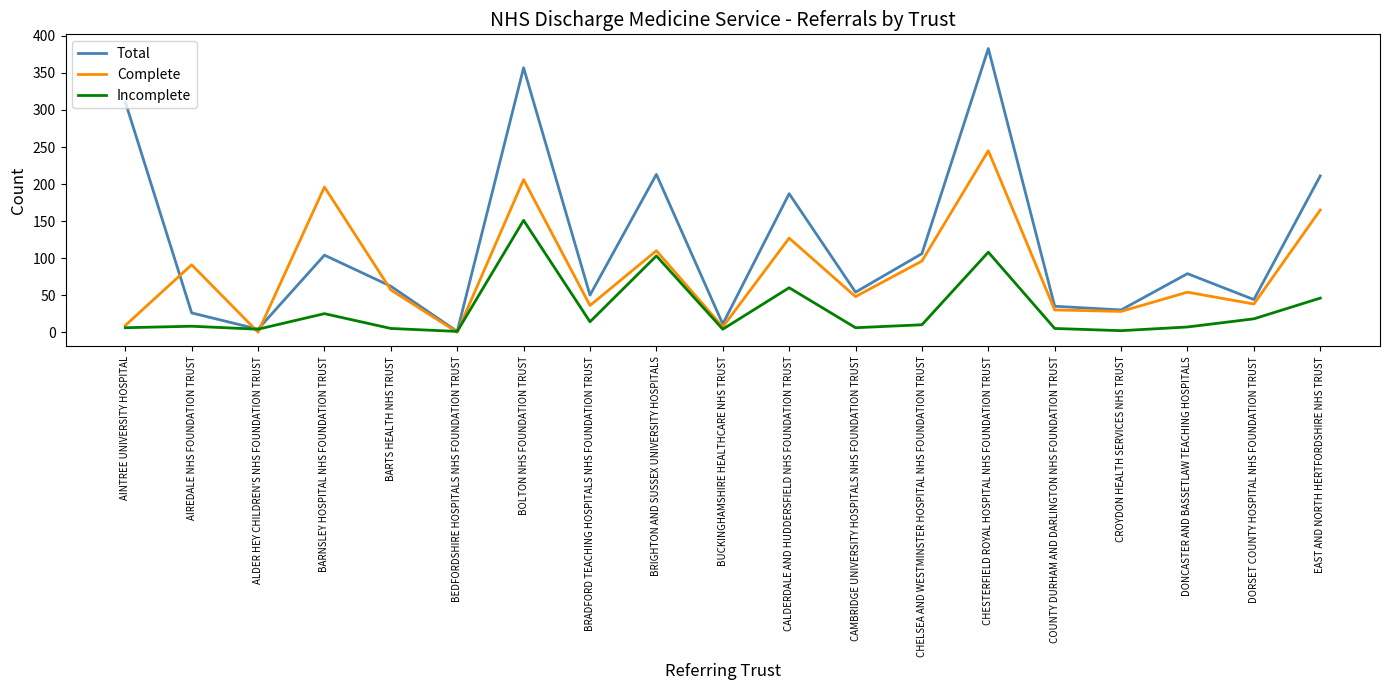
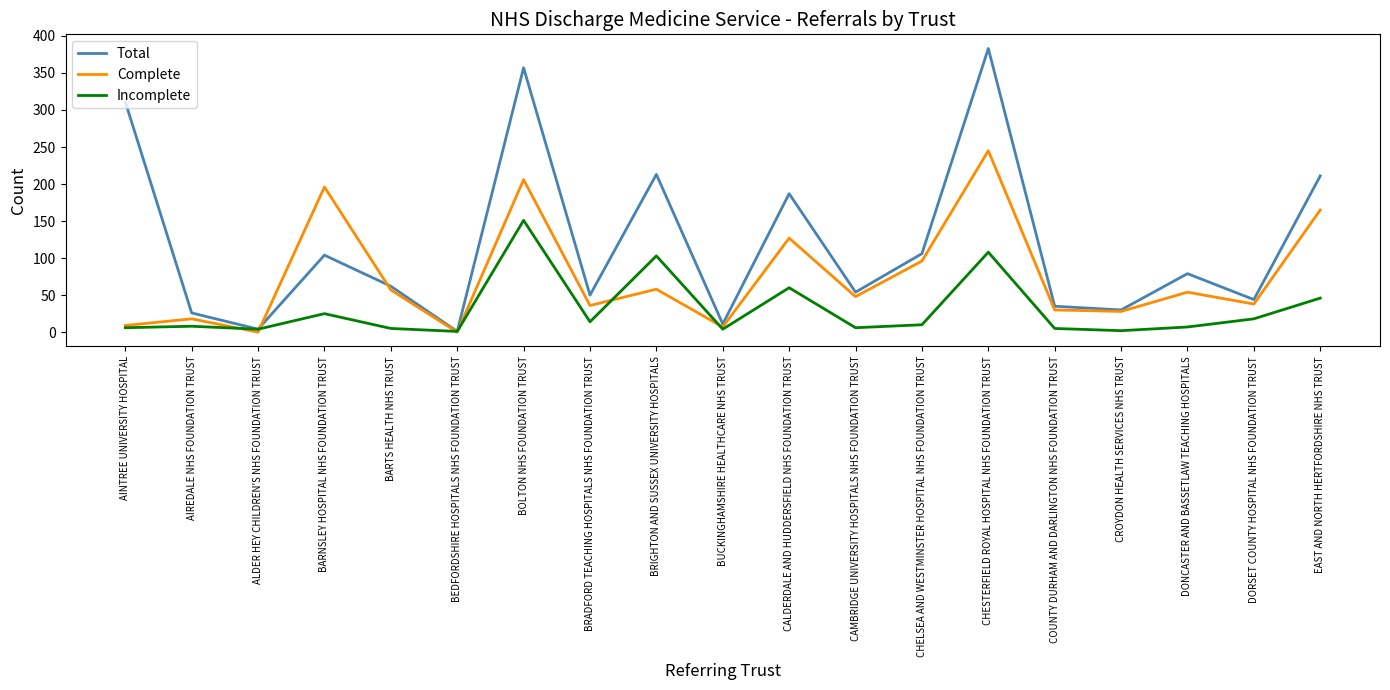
Complete, AIREDALE NHS FOUNDATION TRUST: 90 -> 20
Complete, BRIGHTON AND SUSSEX UNIVERSITY HOSPITALS: 110 -> 60
